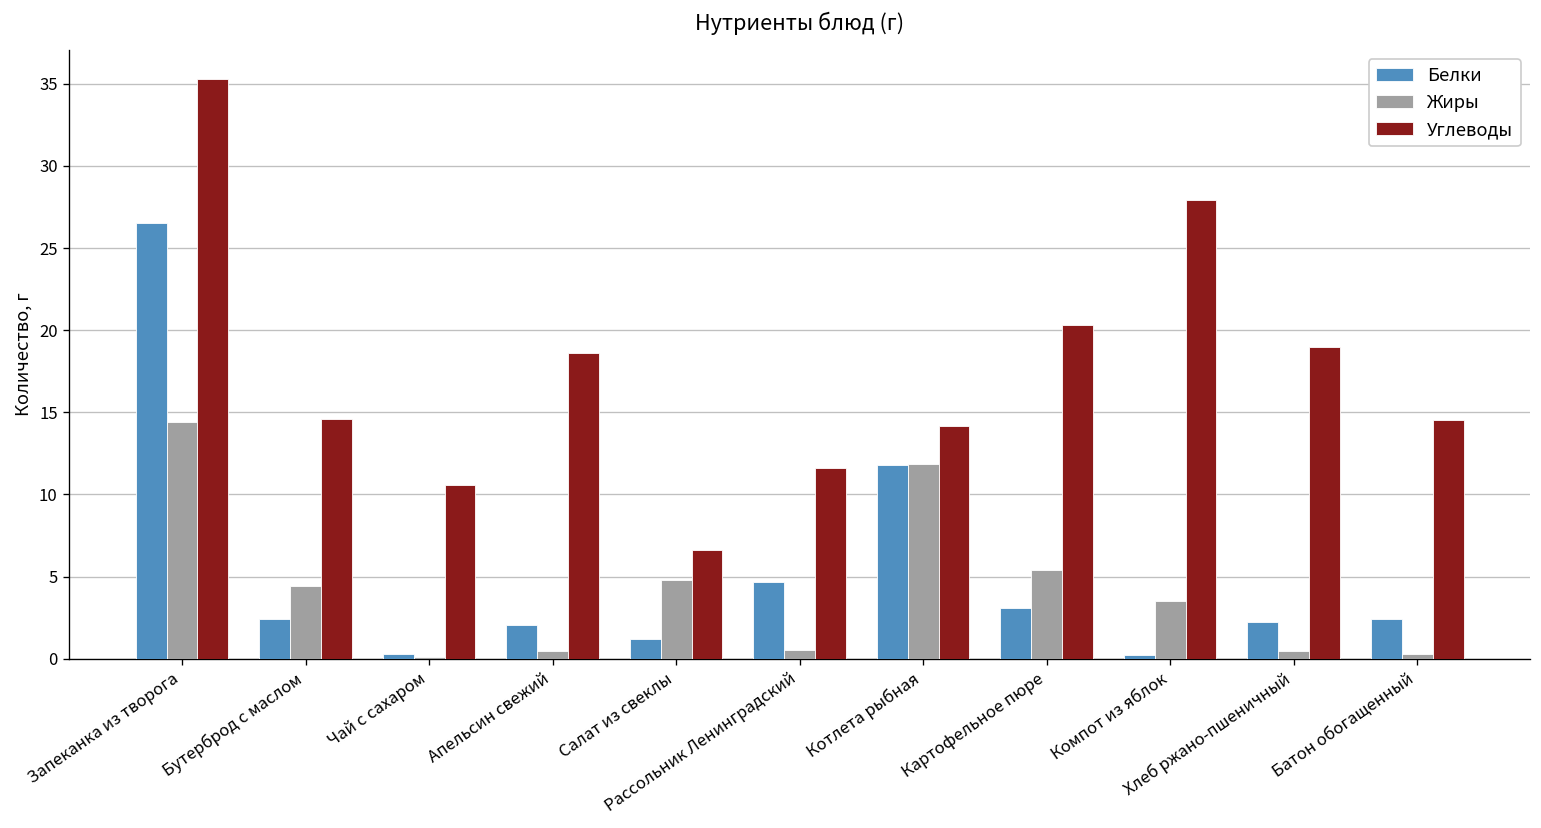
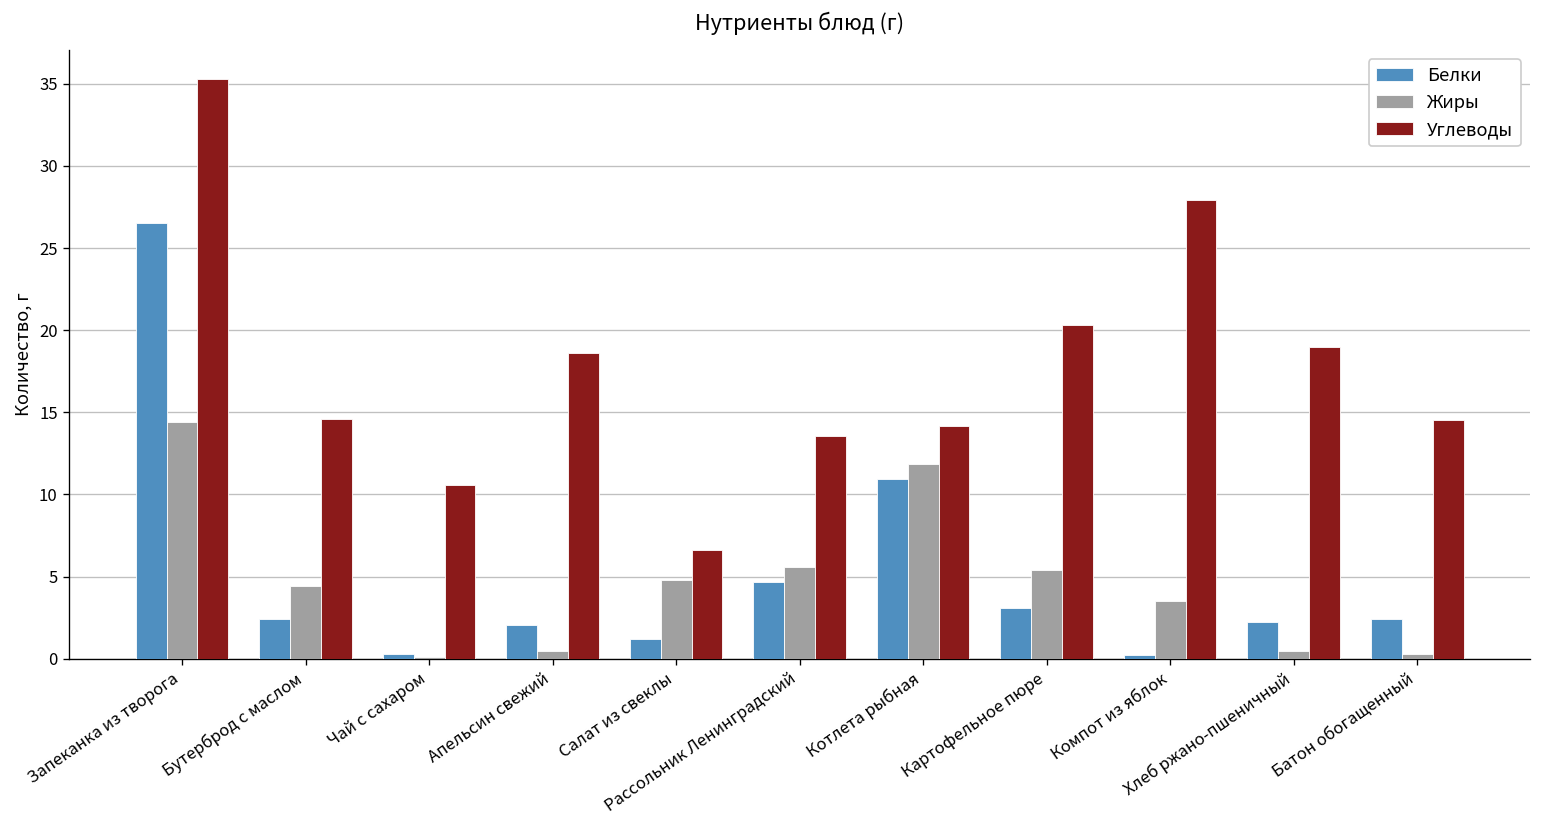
Жиры, Рассольник Ленинградский: 0.6 -> 5.6
Углеводы, Рассольник Ленинградский: 11.6 -> 13.6
Белки, Котлета рыбная: 11.8 -> 11.0
